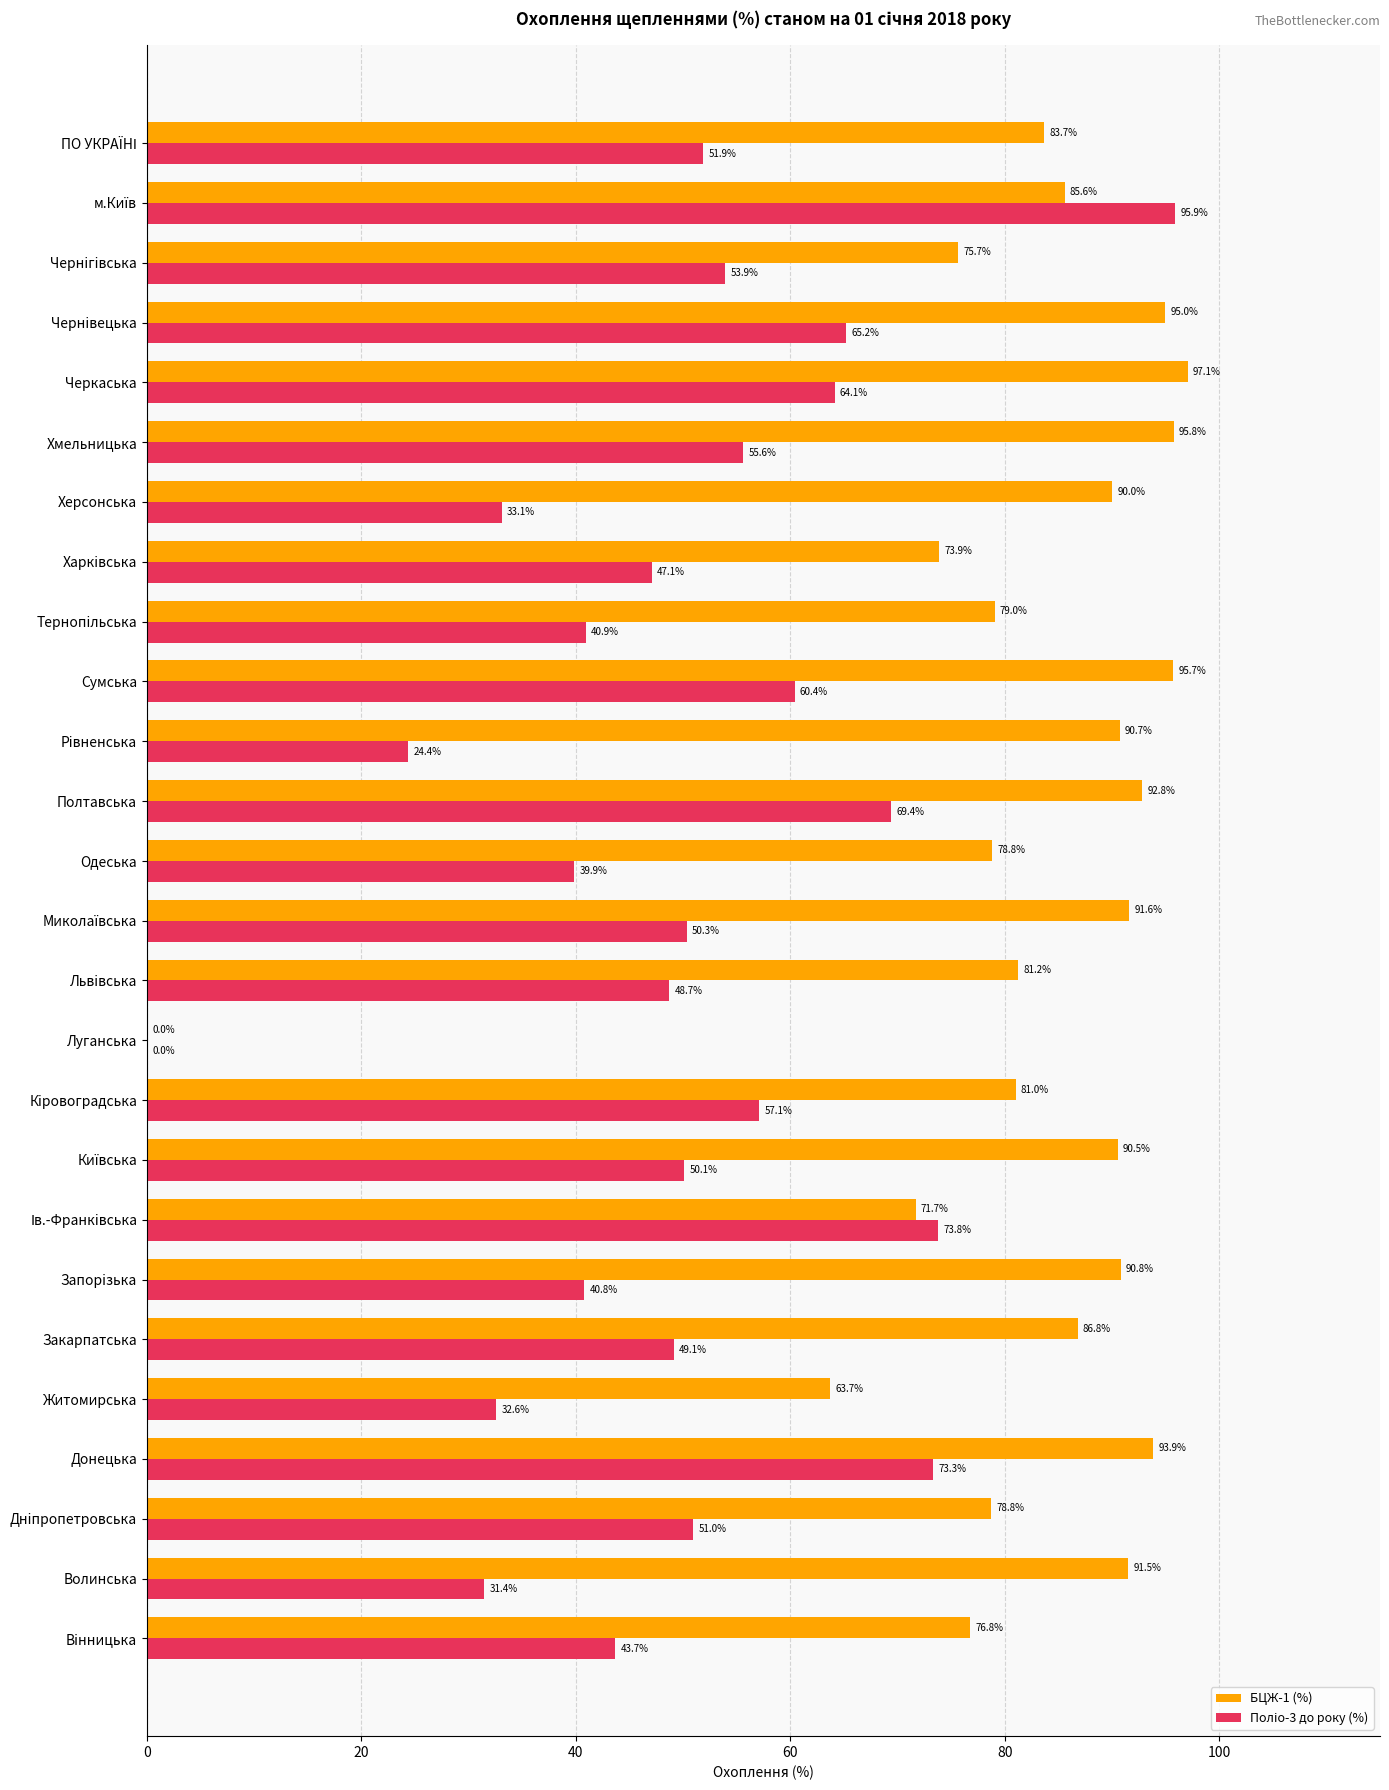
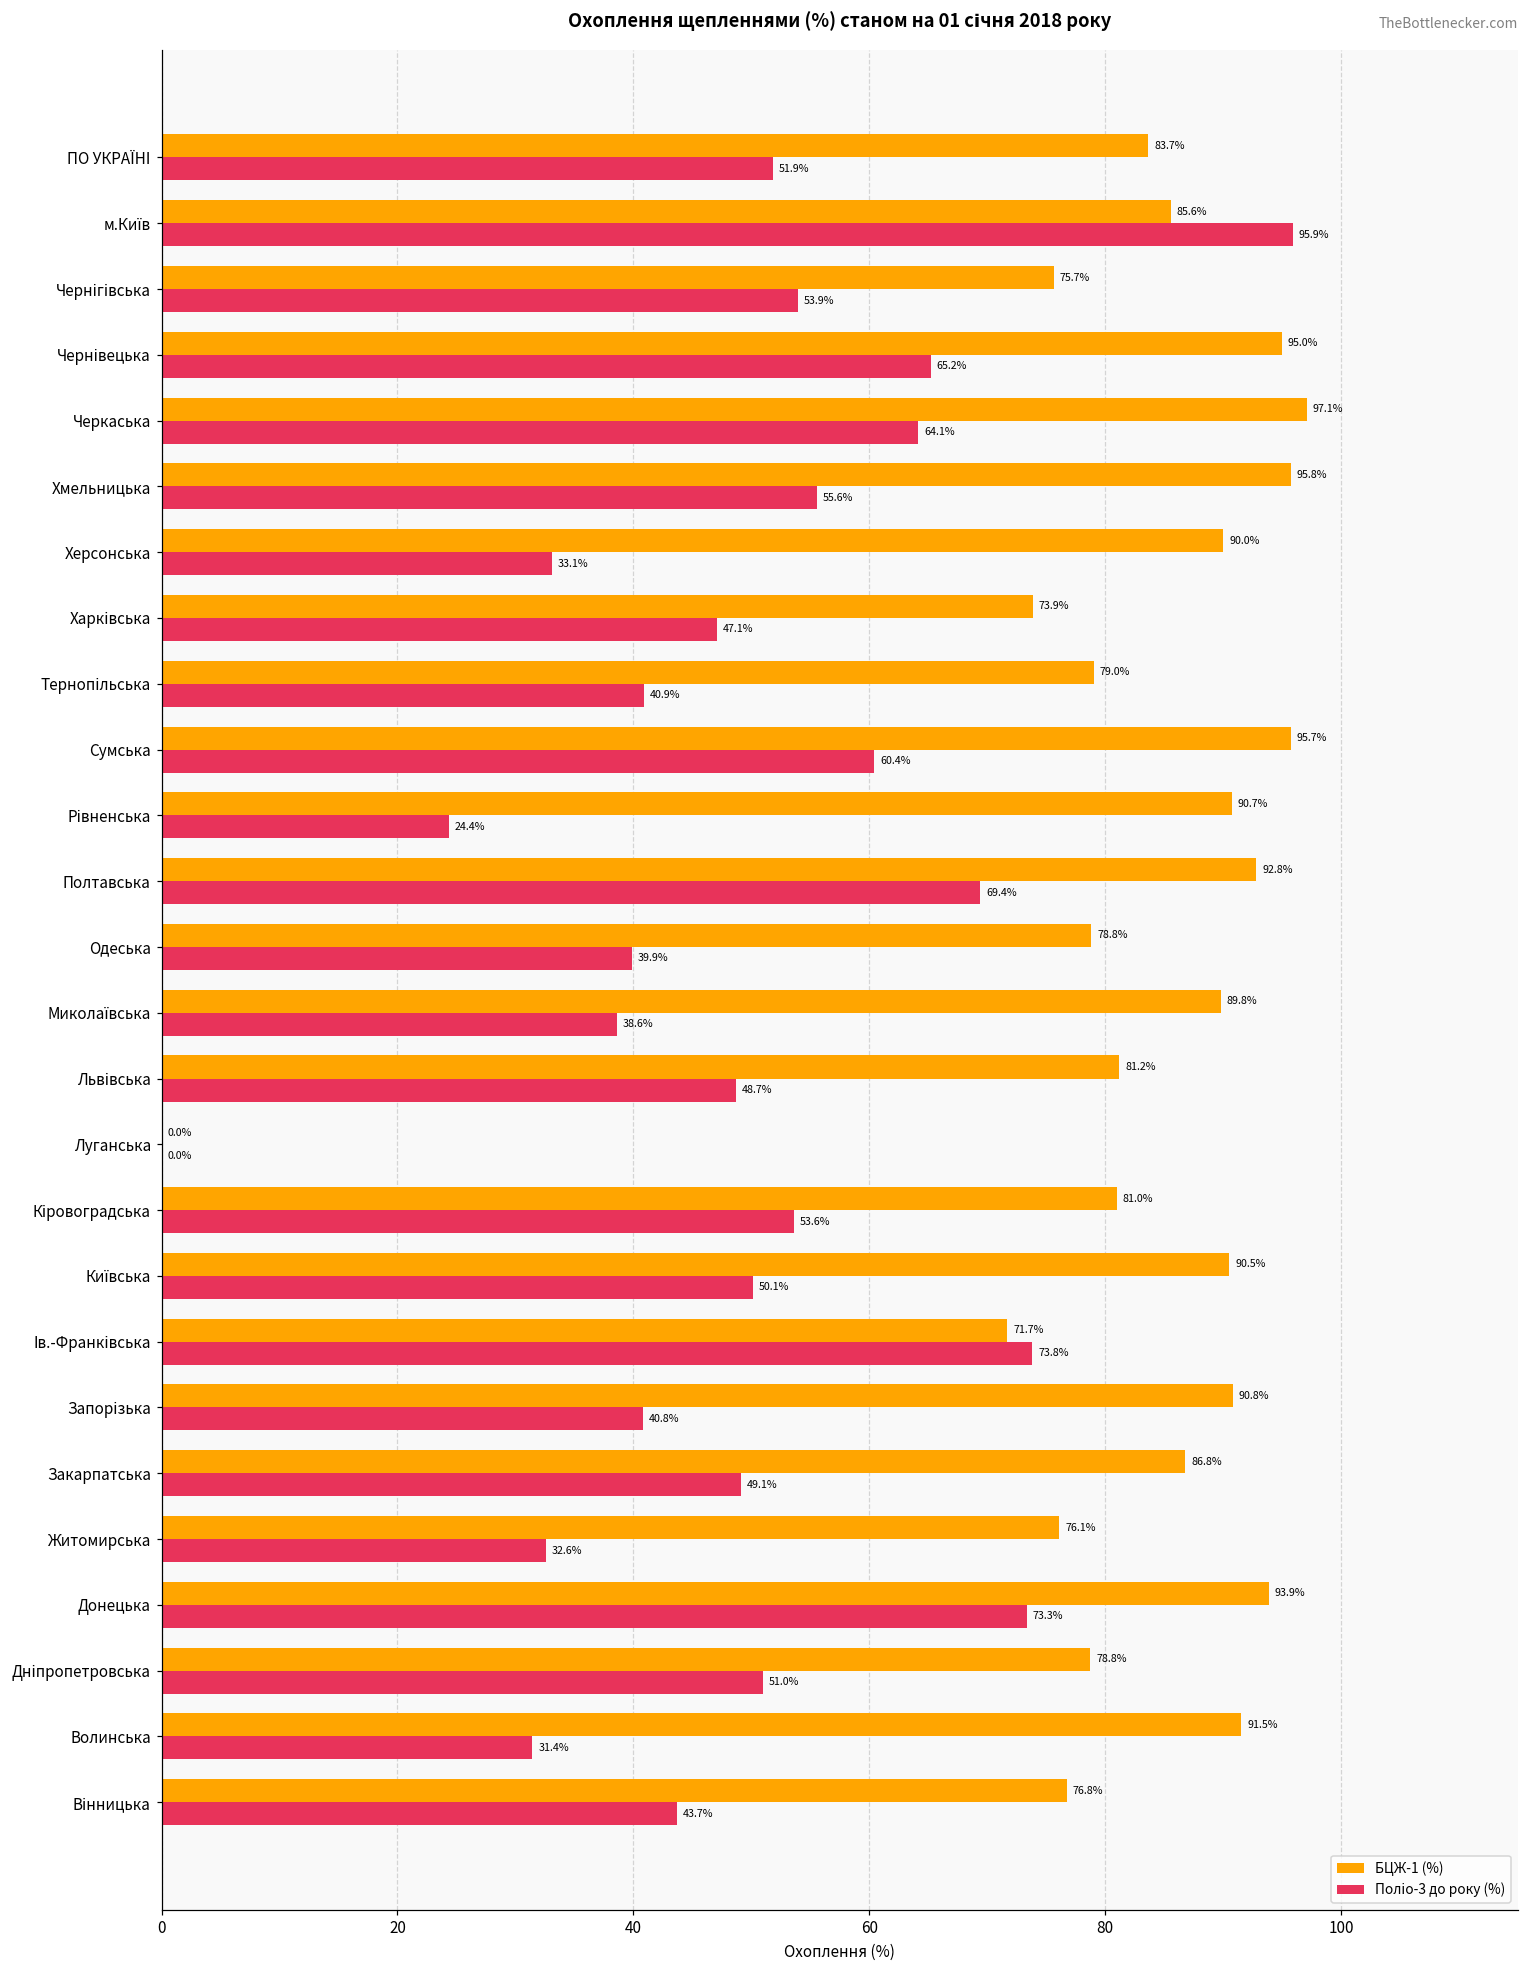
БЦЖ-1 (%), Миколаївська: 91.6% -> 89.8%
Поліо-3 до року (%), Миколаївська: 50.3% -> 38.6%
Поліо-3 до року (%), Кіровоградська: 57.1% -> 53.6%
БЦЖ-1 (%), Житомирська: 63.7% -> 76.1%
